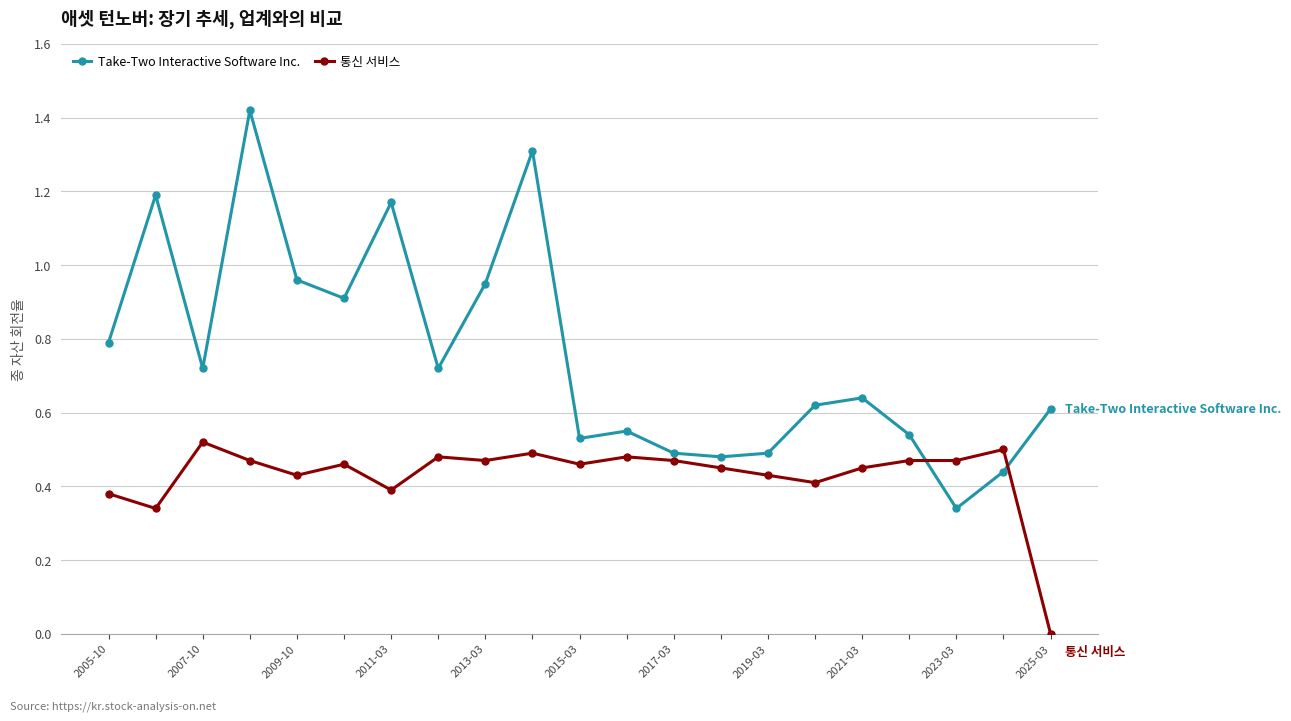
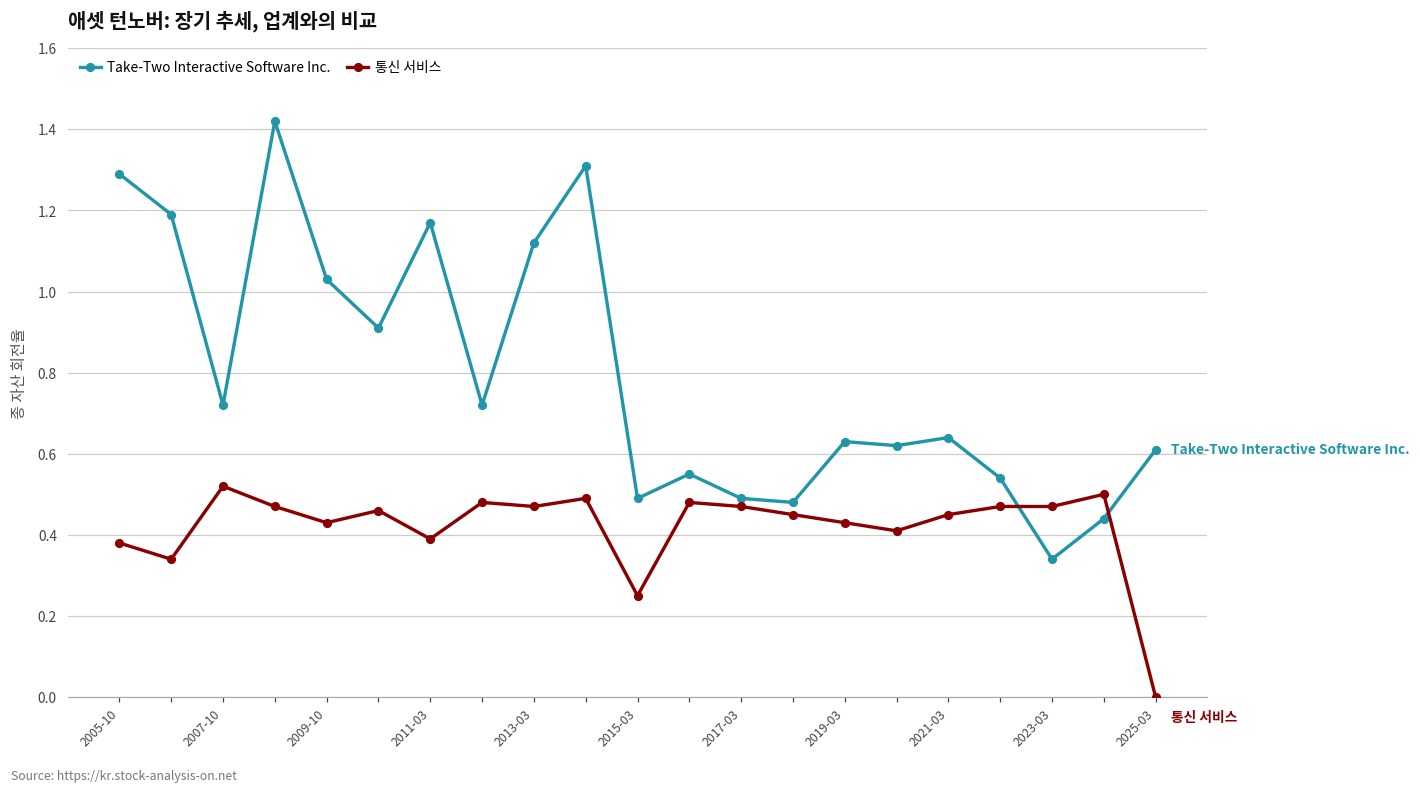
Take-Two Interactive Software Inc., 2005-10: 0.79 -> 1.29
Take-Two Interactive Software Inc., 2009-10: 0.96 -> 1.03
Take-Two Interactive Software Inc., 2013-03: 0.95 -> 1.12
Take-Two Interactive Software Inc., 2015-03: 0.53 -> 0.49
통신 서비스, 2015-03: 0.46 -> 0.25
Take-Two Interactive Software Inc., 2019-03: 0.49 -> 0.63
